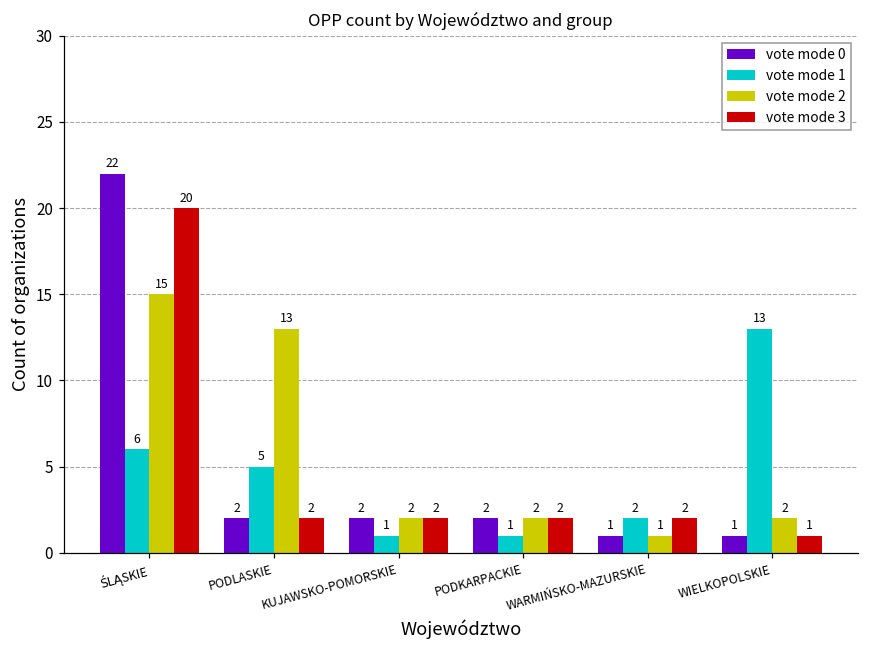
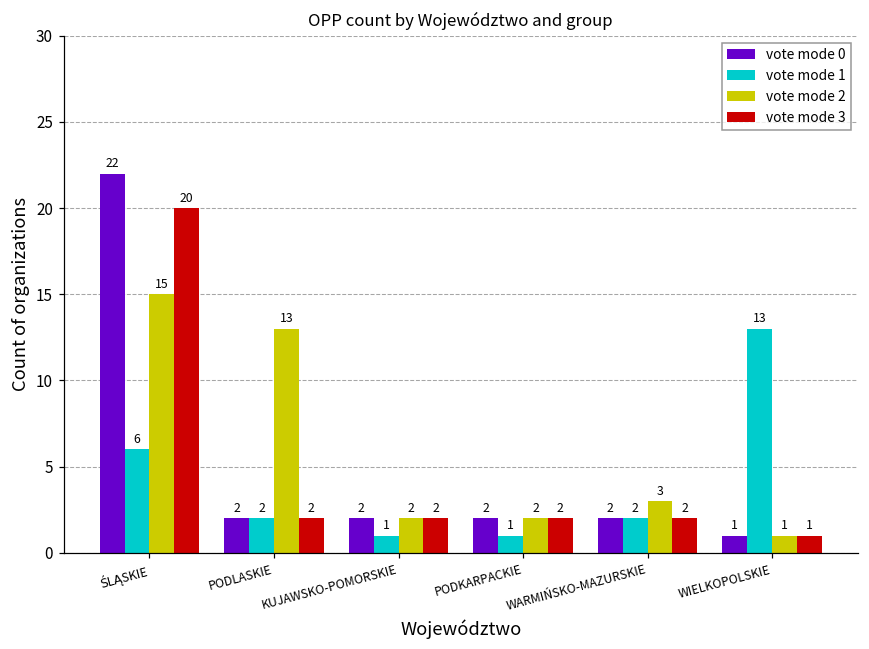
vote mode 1, PODLASKIE: 5 -> 2
vote mode 0, WARMIŃSKO-MAZURSKIE: 1 -> 2
vote mode 2, WARMIŃSKO-MAZURSKIE: 1 -> 3
vote mode 2, WIELKOPOLSKIE: 2 -> 1
